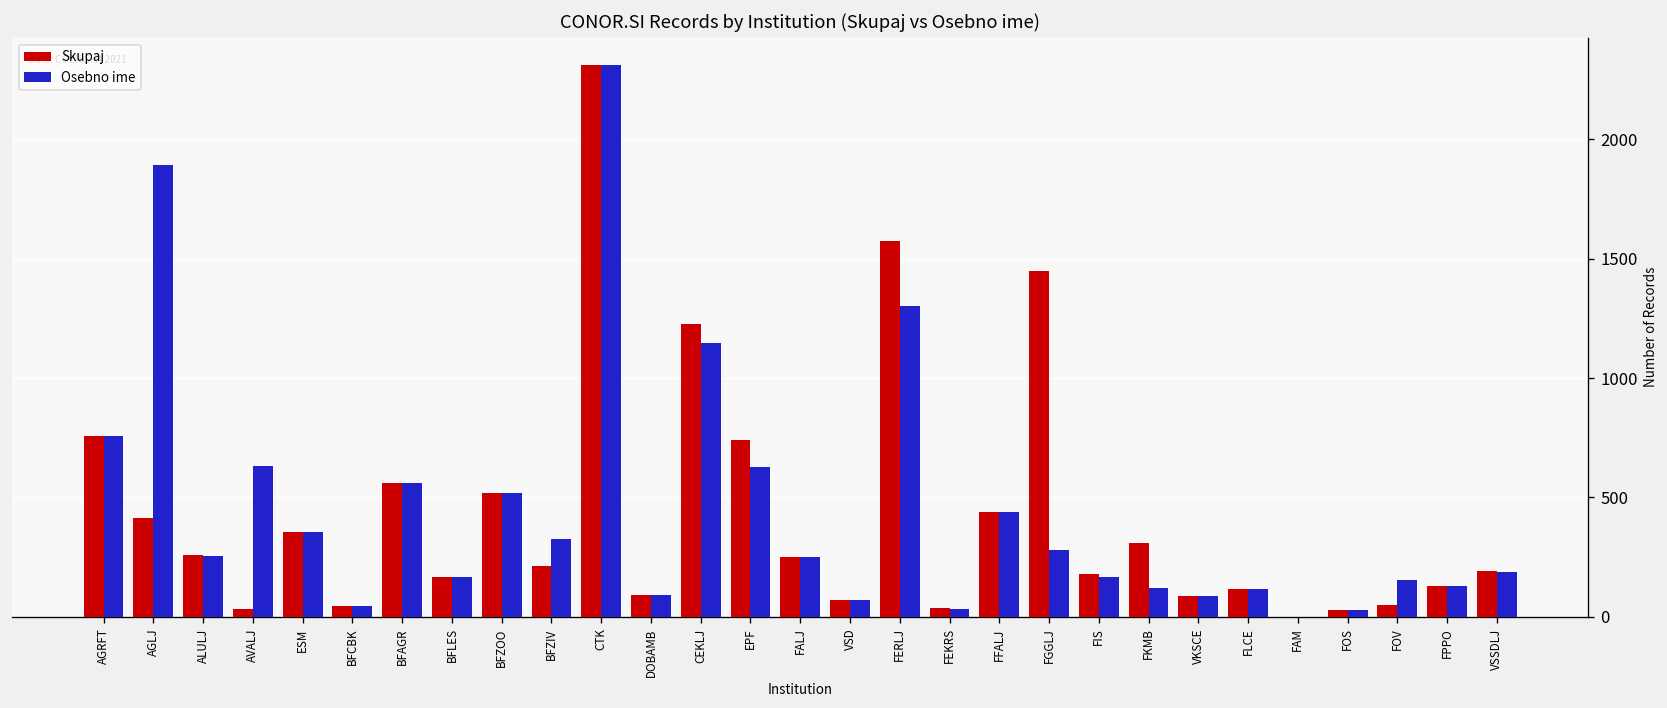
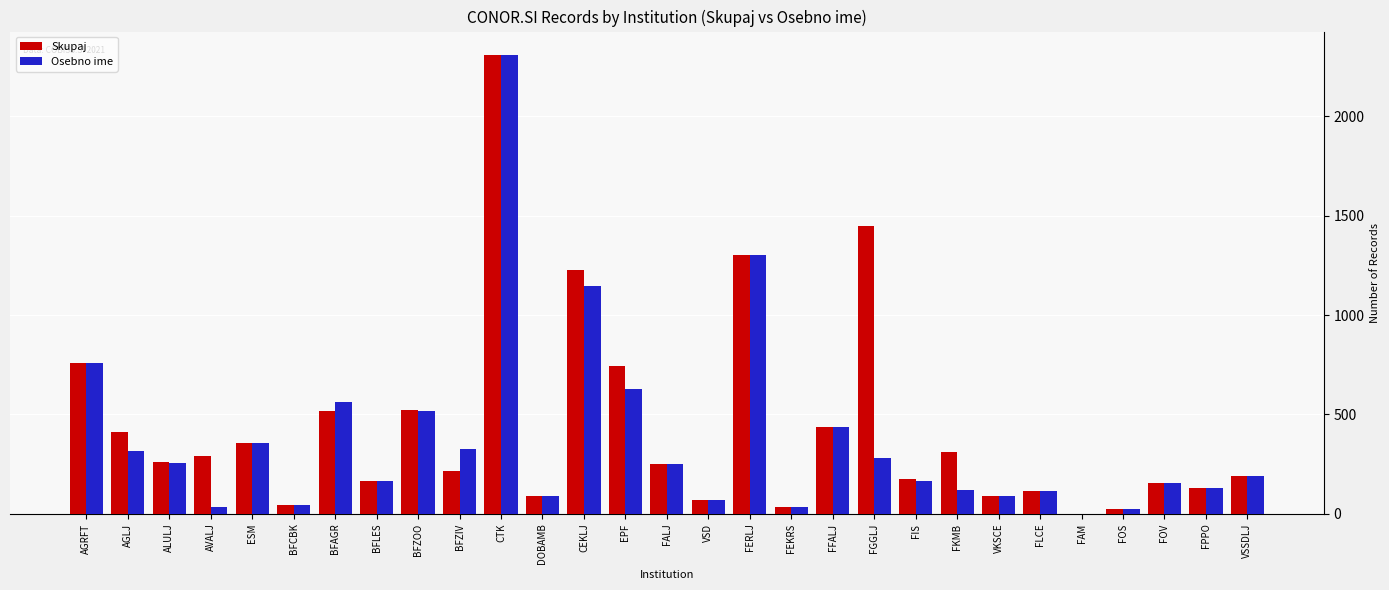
Osebno ime, AGLJ: 1890 -> 320
Skupaj, AVALJ: 30 -> 290
Osebno ime, AVALJ: 630 -> 30
Skupaj, BFAGR: 560 -> 520
Skupaj, FERLJ: 1570 -> 1300
Skupaj, FOV: 50 -> 150
